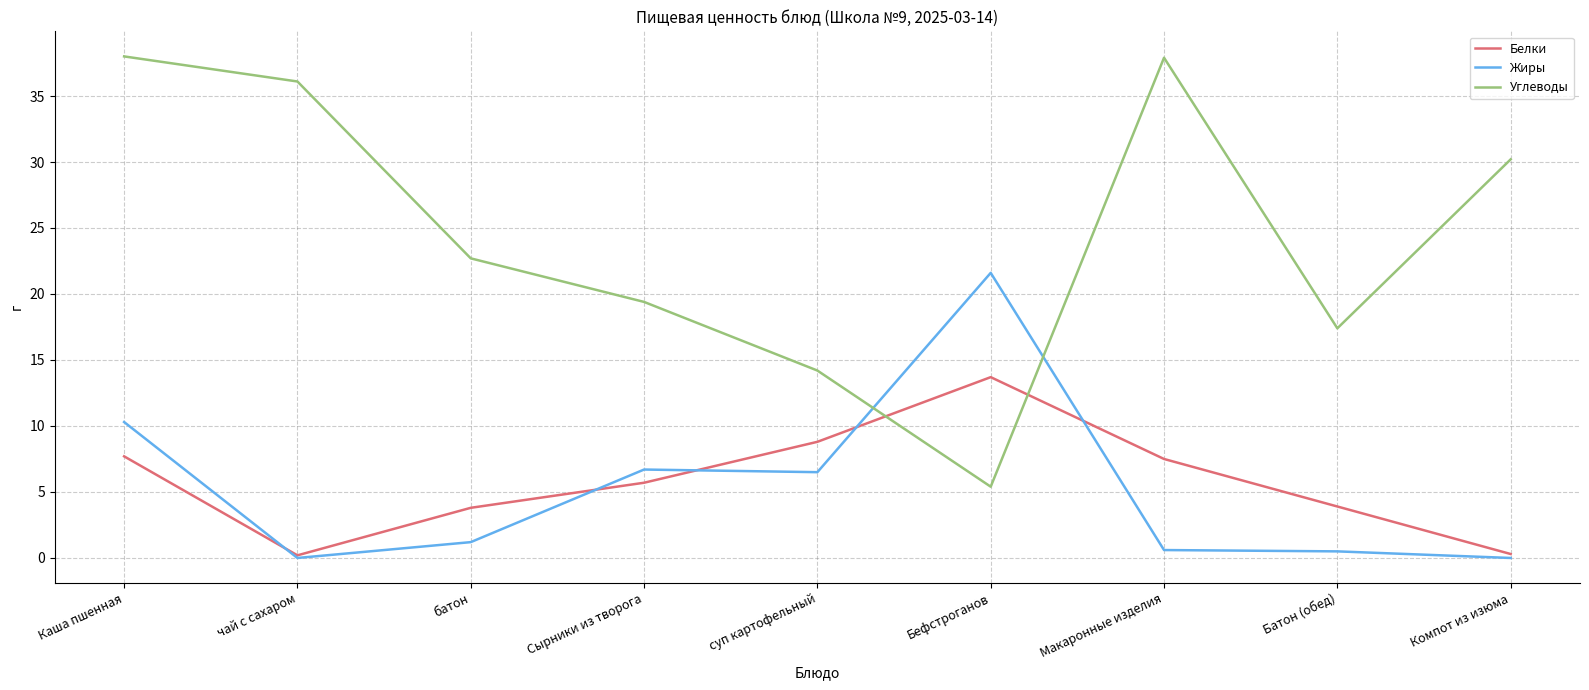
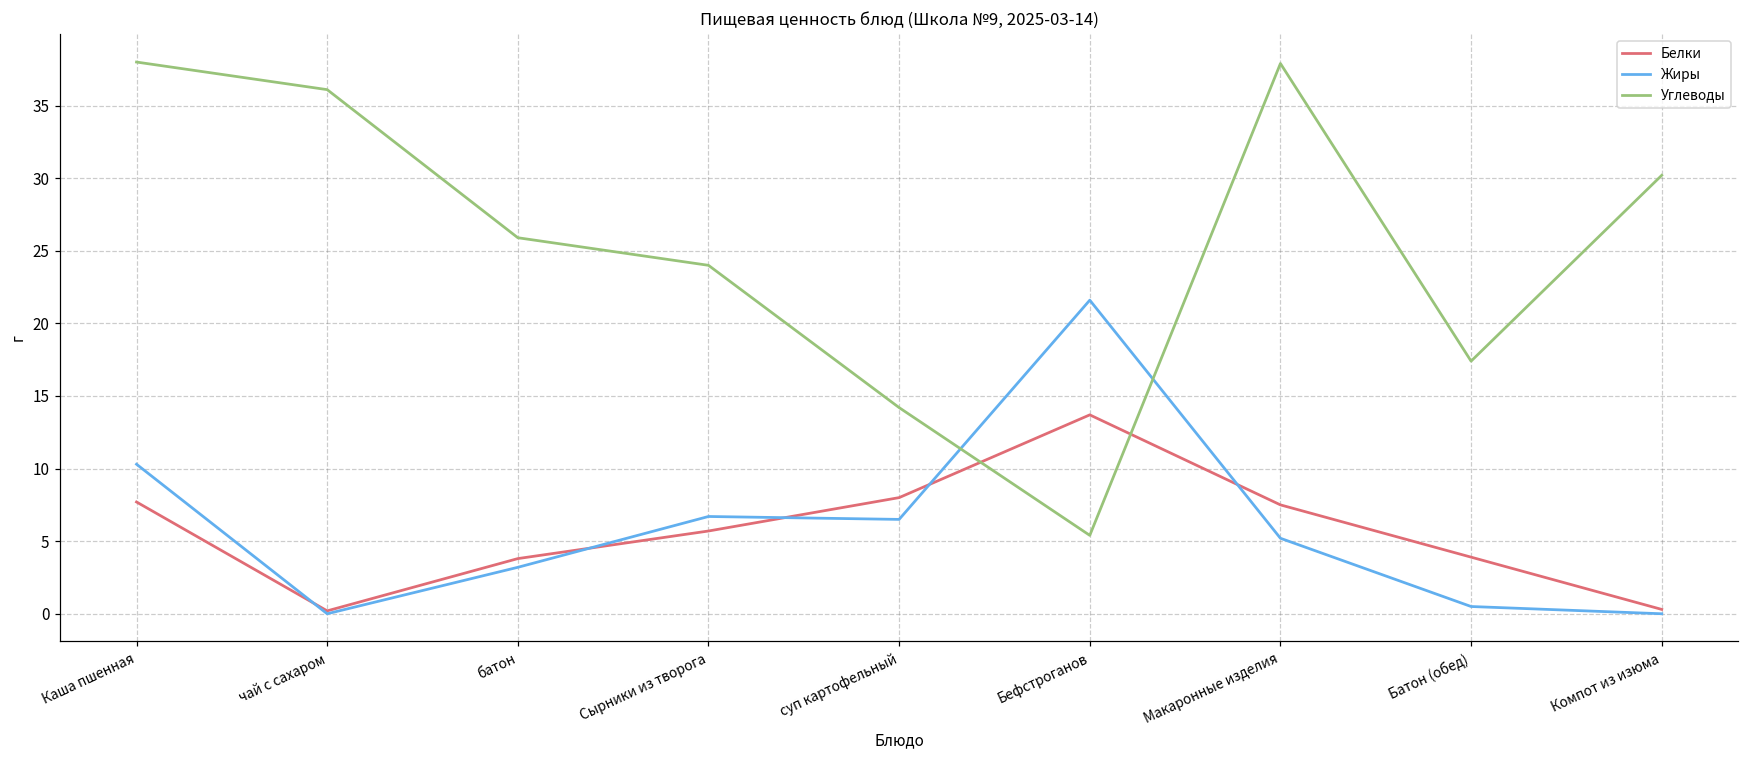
Жиры, батон: 1.2 -> 3.2
Углеводы, батон: 22.7 -> 25.9
Углеводы, Сырники из творога: 19.4 -> 24.0
Белки, суп картофельный: 8.8 -> 8.0
Жиры, Макаронные изделия: 0.6 -> 5.2
